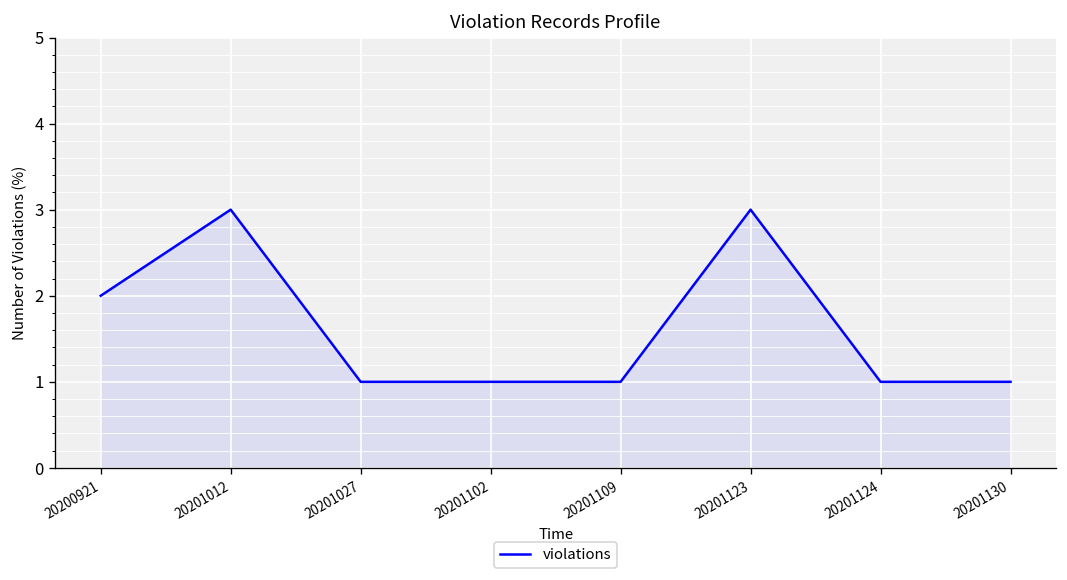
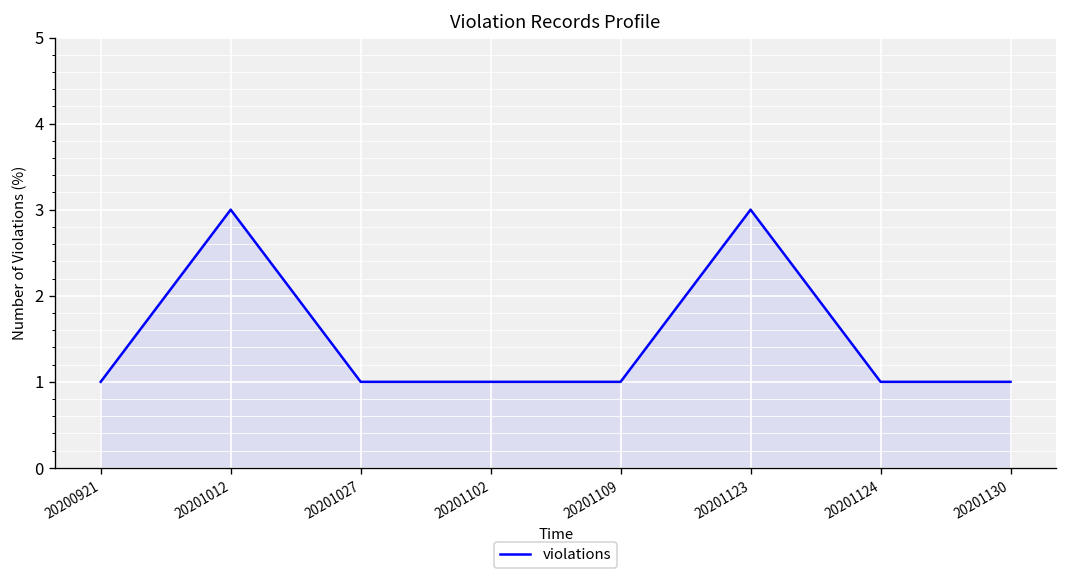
20200921: 2 -> 1
